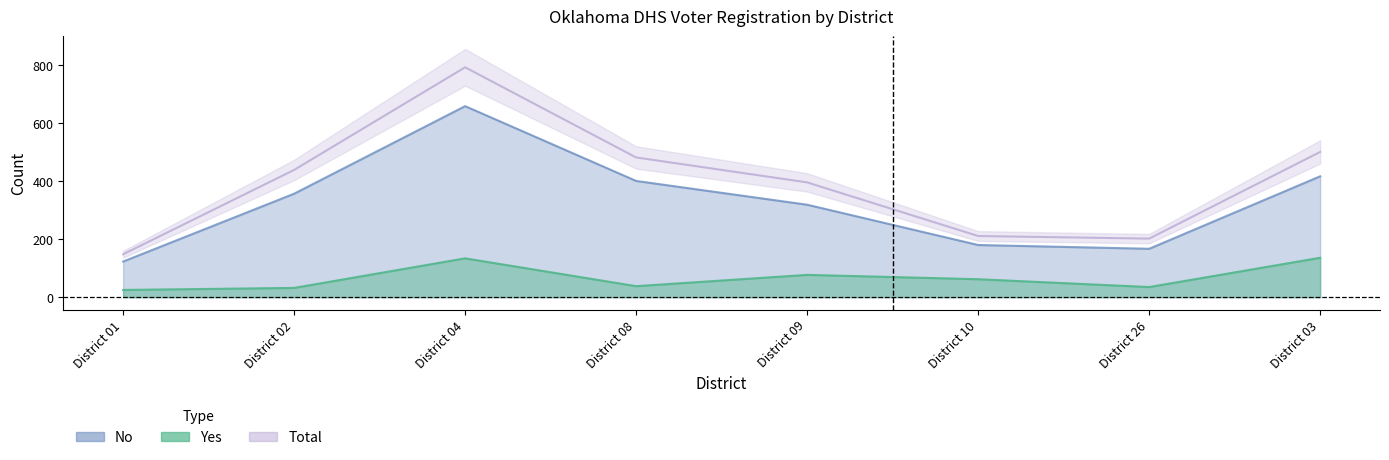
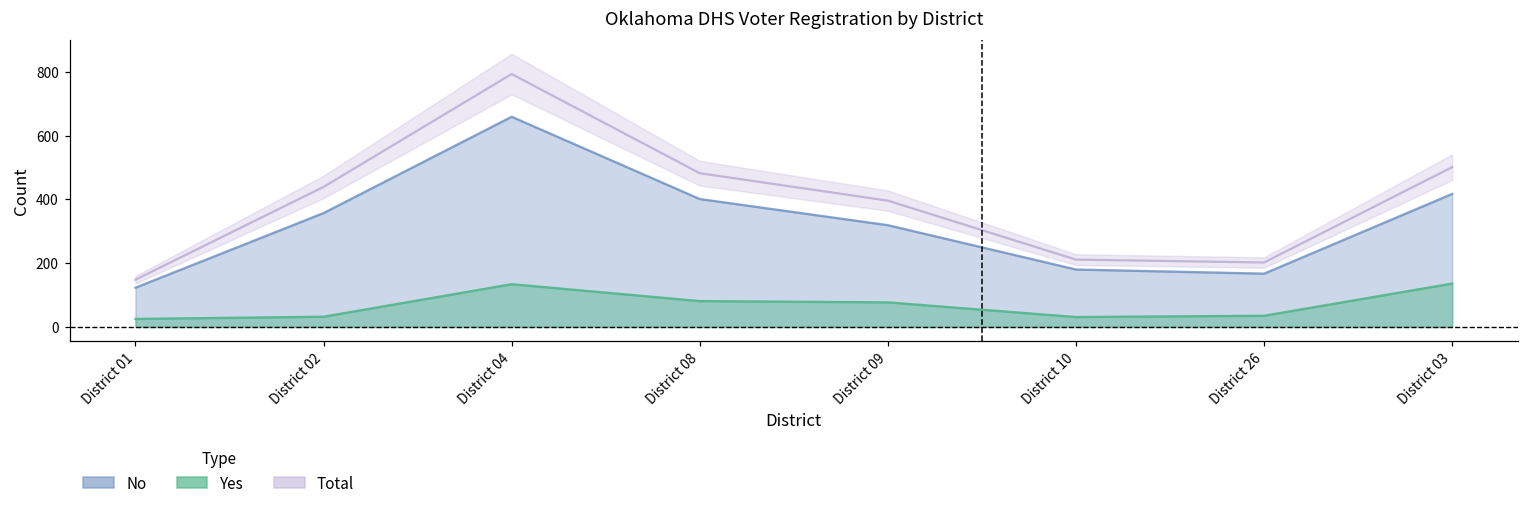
Yes, District 08: 40 -> 80
Yes, District 10: 60 -> 30
